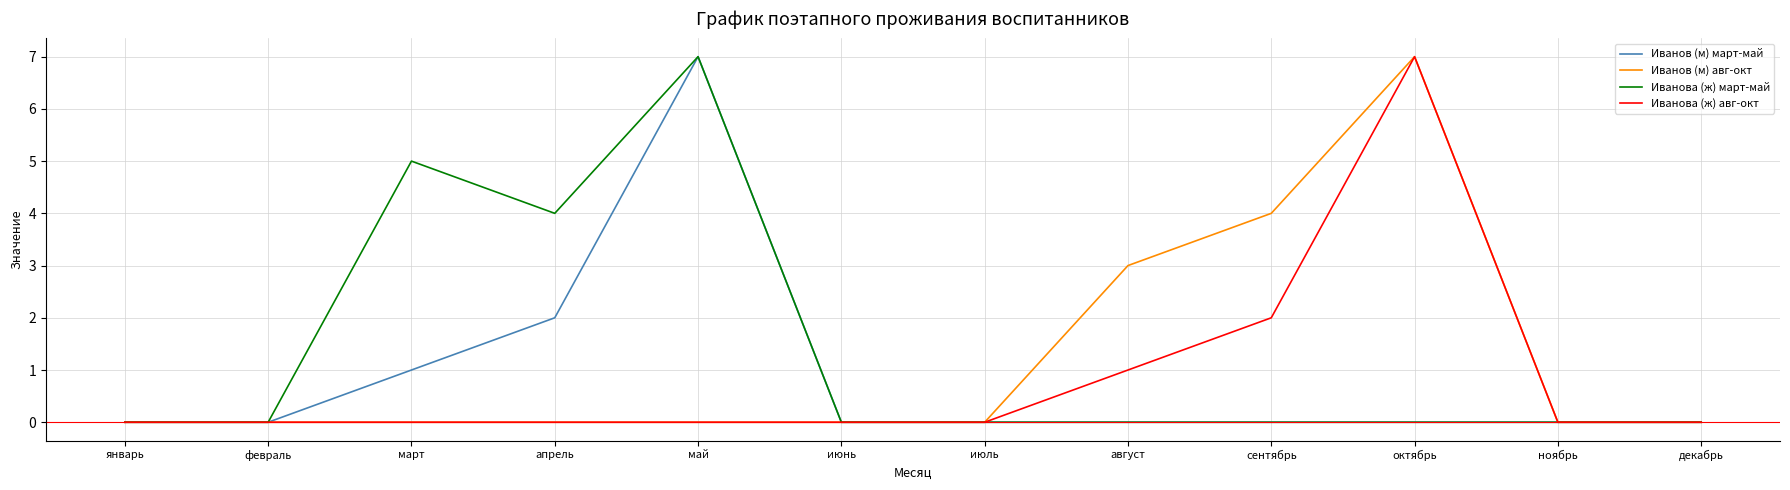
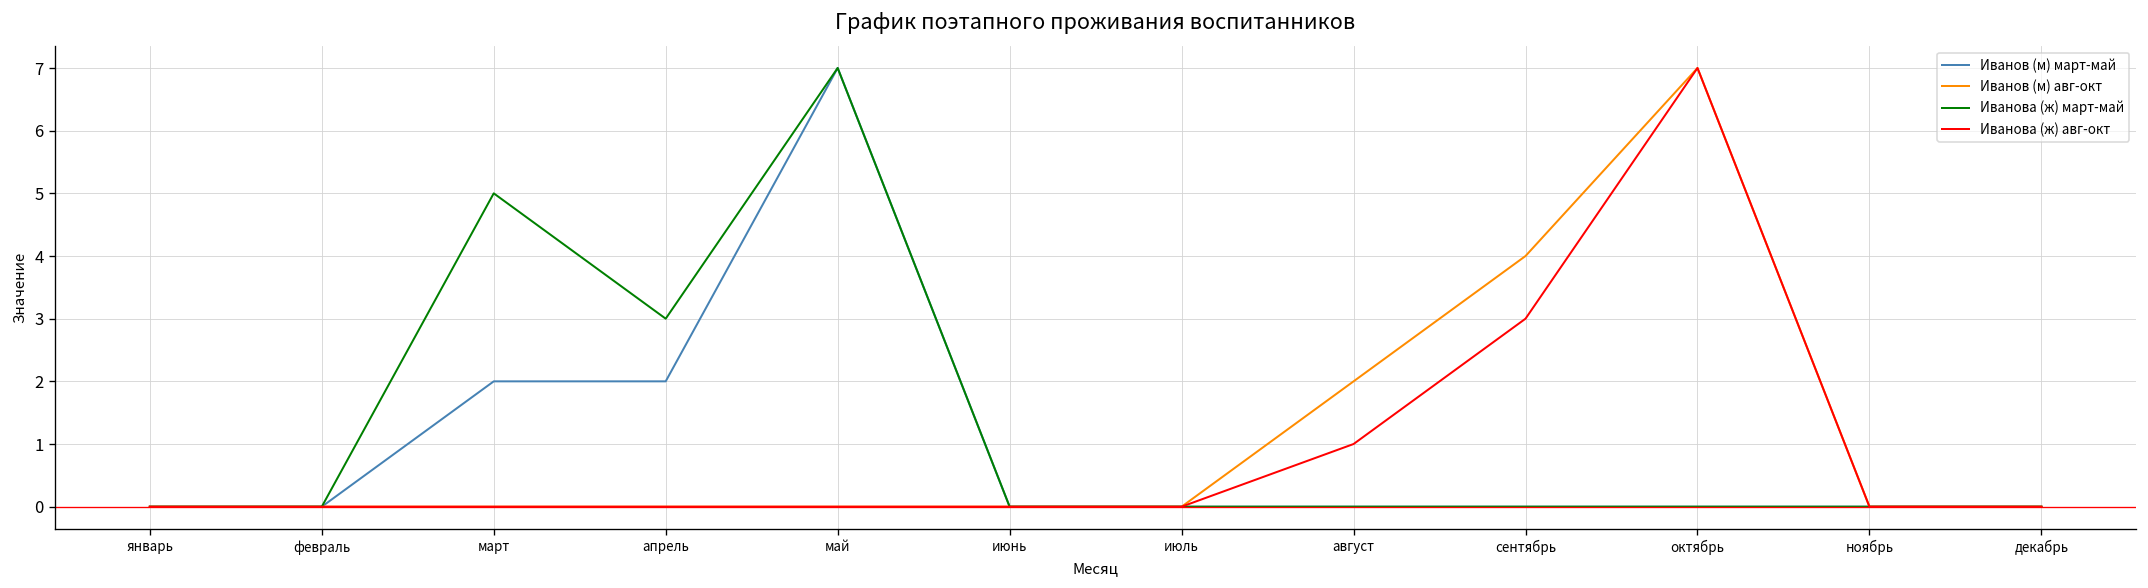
Иванов (м) март-май, март: 1 -> 2
Иванова (ж) март-май, апрель: 4 -> 3
Иванов (м) авг-окт, август: 3 -> 2
Иванова (ж) авг-окт, сентябрь: 2 -> 3
